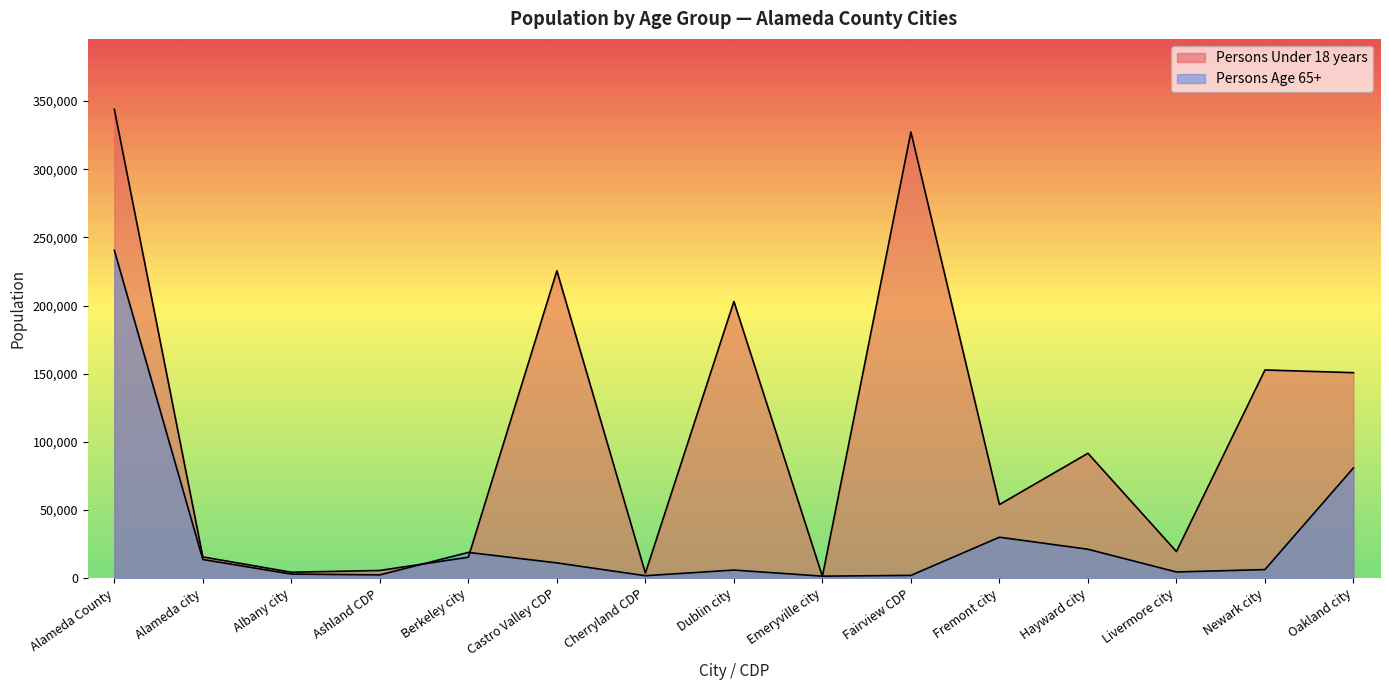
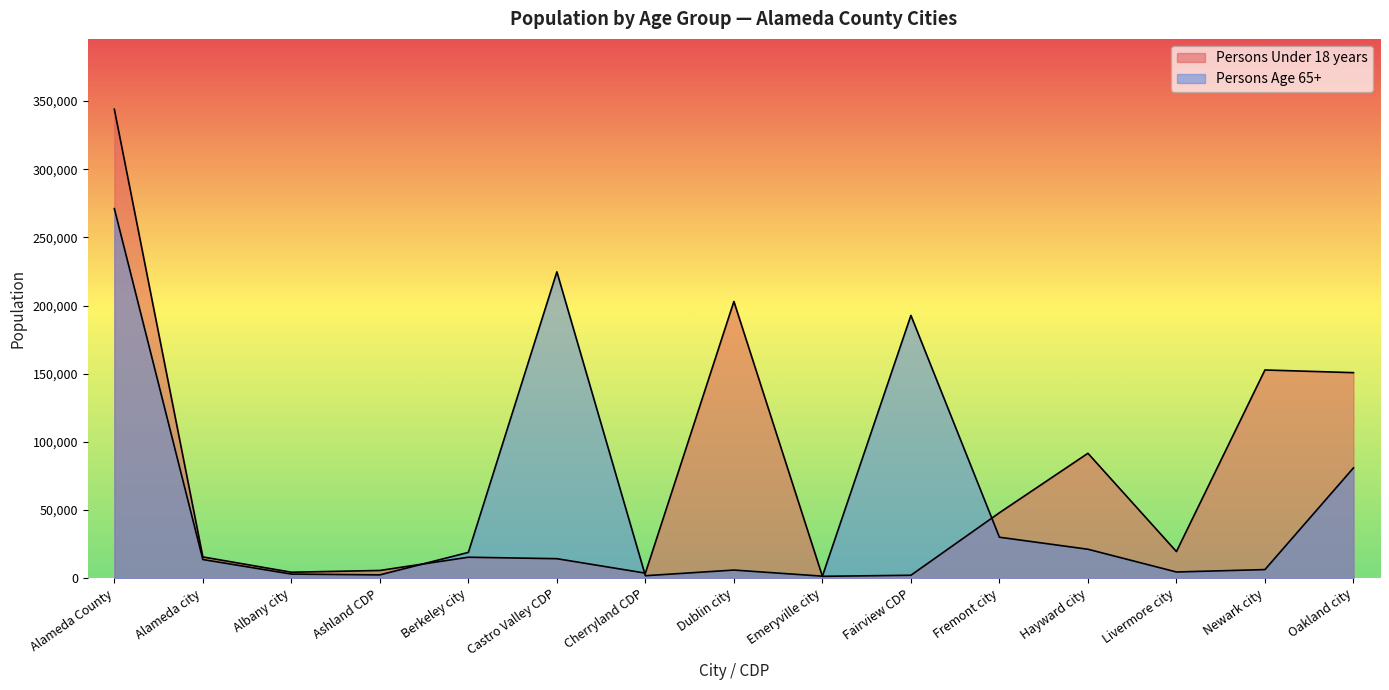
Persons Age 65+, Alameda County: 240,000 -> 271,000
Persons Under 18 years, Castro Valley CDP: 225,000 -> 14,000
Persons Age 65+, Castro Valley CDP: 11,000 -> 225,000
Persons Under 18 years, Fairview CDP: 327,000 -> 2,000
Persons Age 65+, Fairview CDP: 2,000 -> 193,000
Persons Under 18 years, Fremont city: 54,000 -> 48,000
